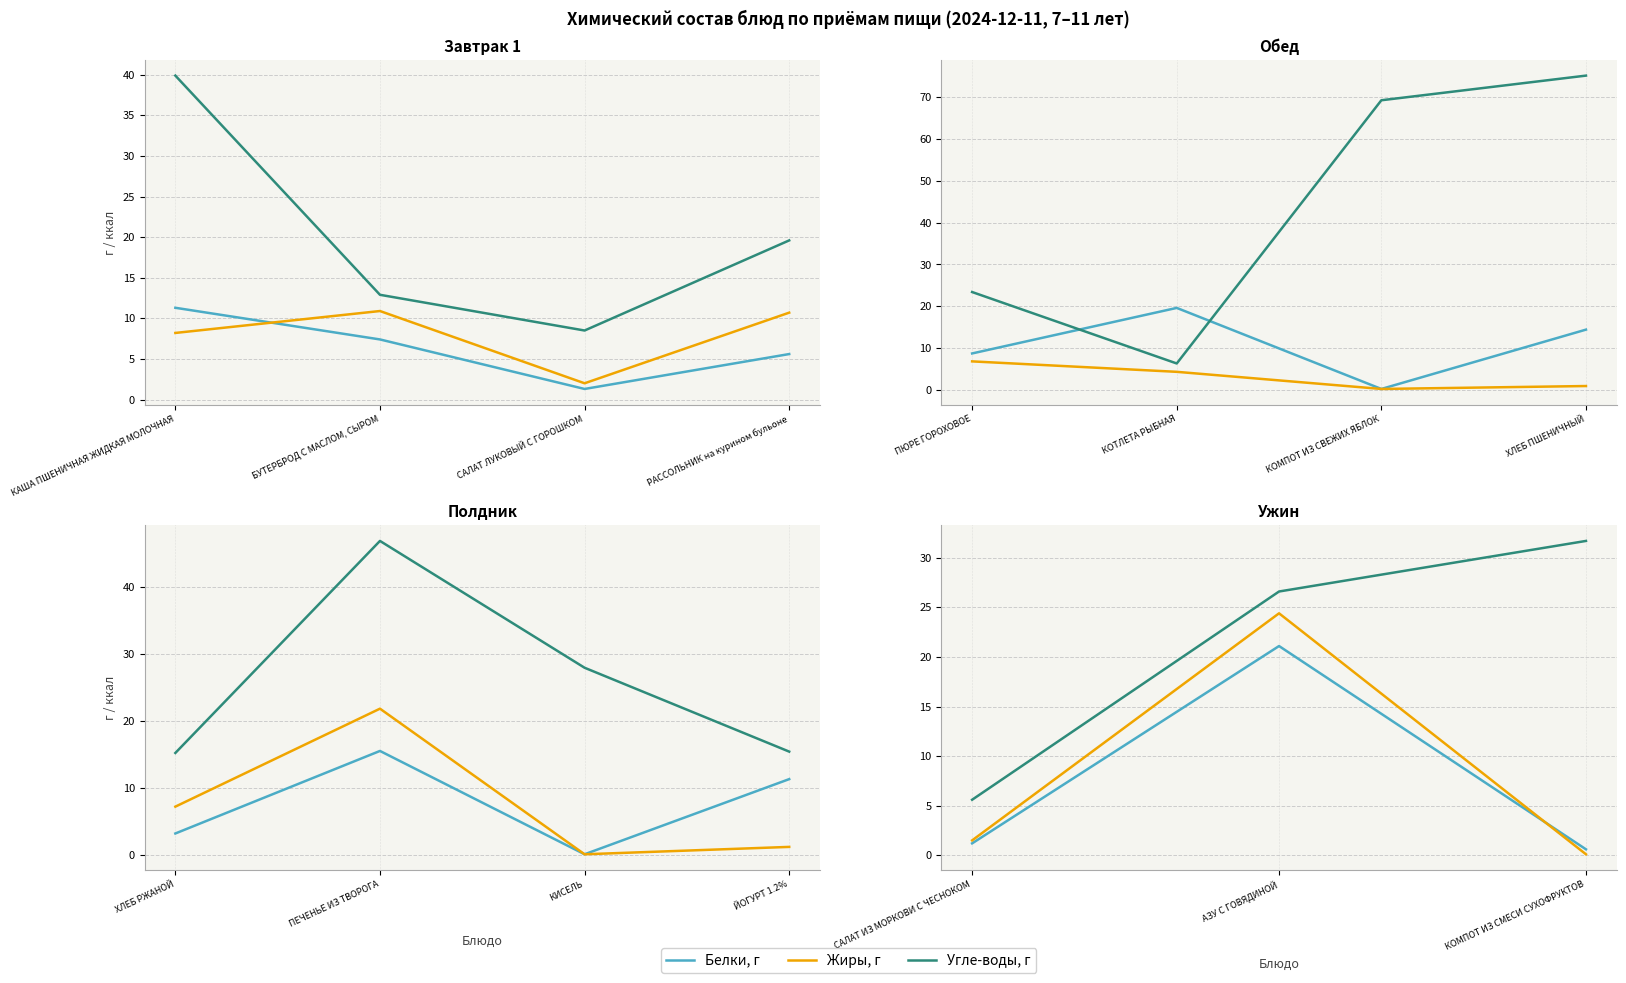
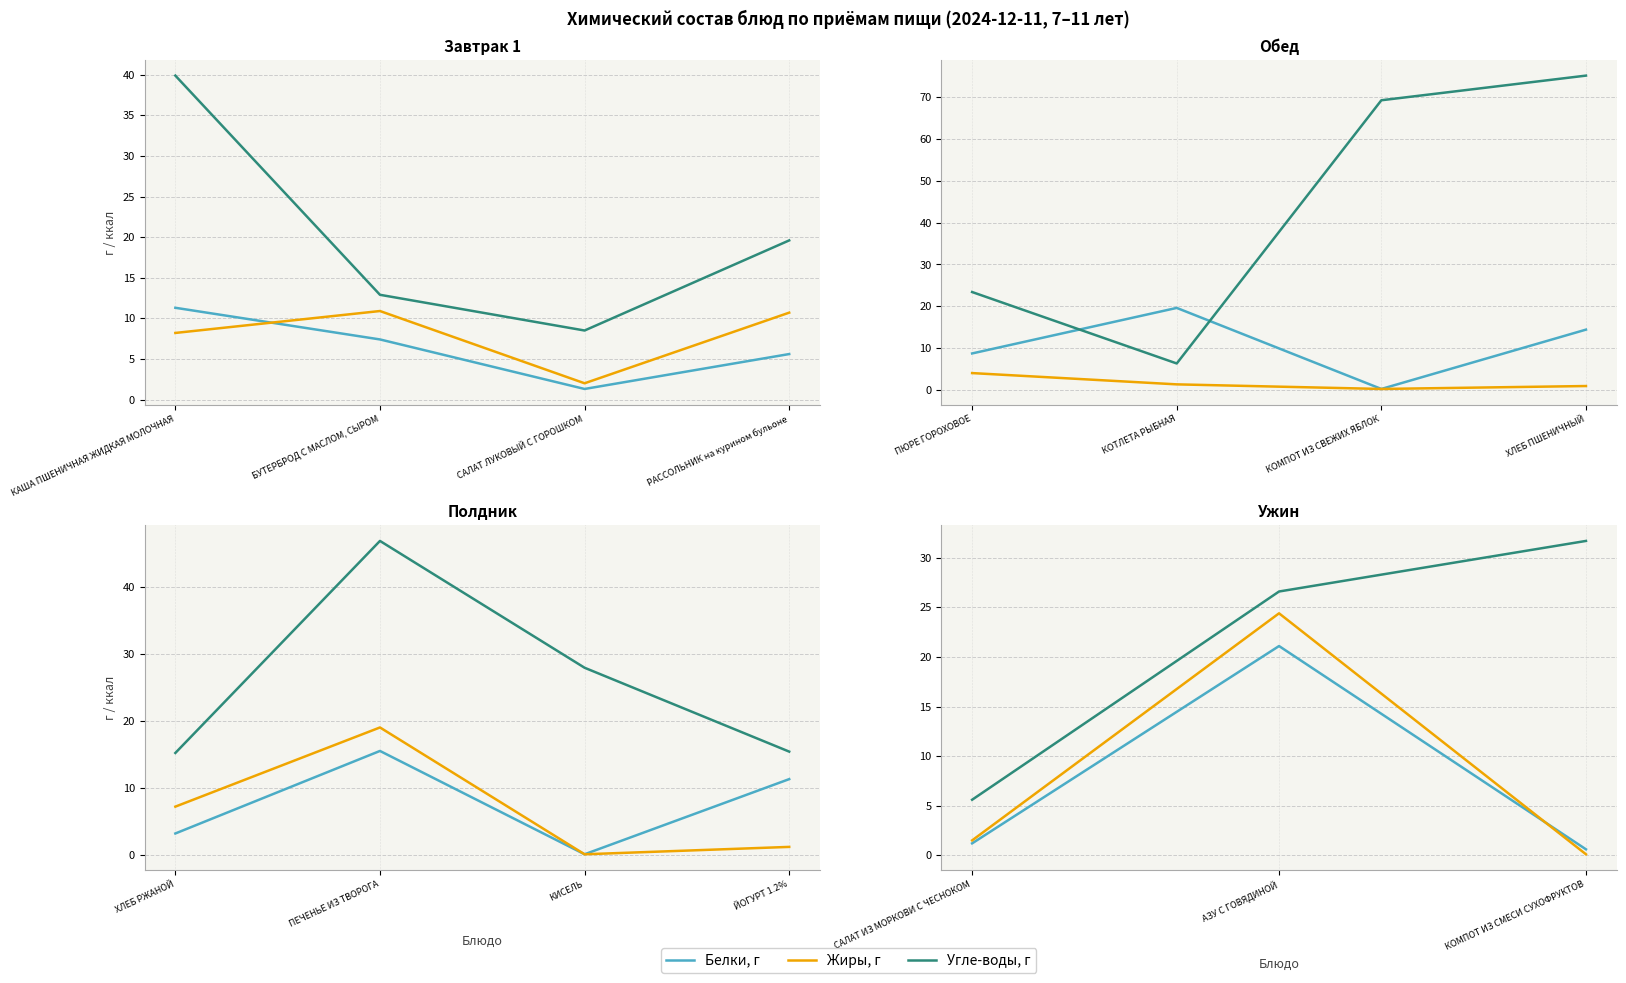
Обед, Жиры, г, ПЮРЕ ГОРОХОВОЕ: 7 -> 4
Обед, Жиры, г, КОТЛЕТА РЫБНАЯ: 4 -> 1
Полдник, Жиры, г, ПЕЧЕНЬЕ ИЗ ТВОРОГА: 22 -> 19
